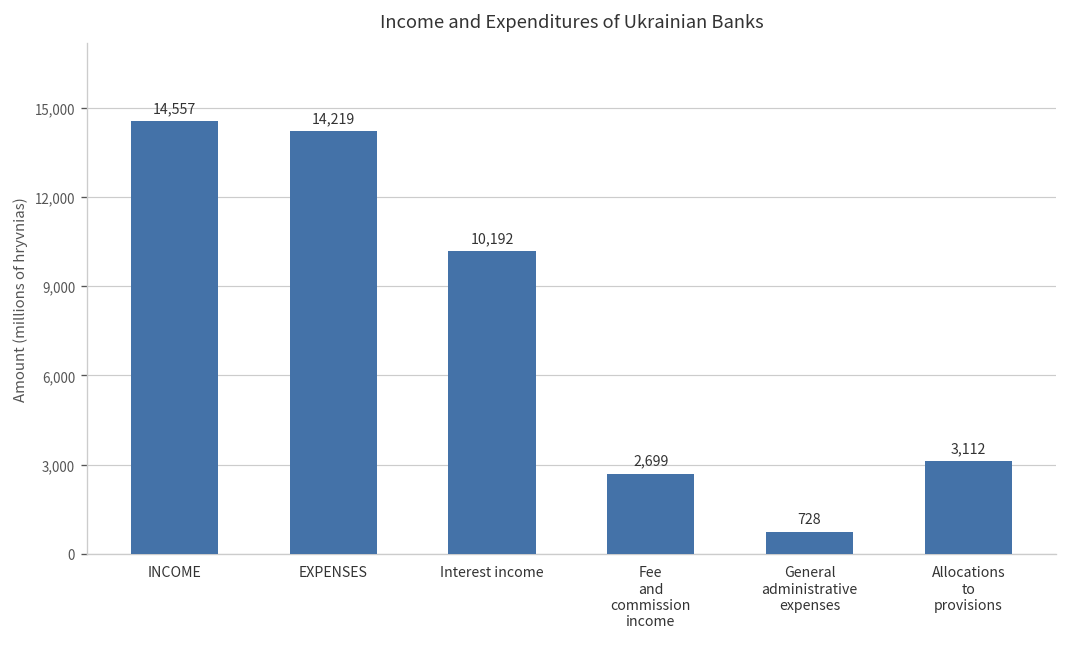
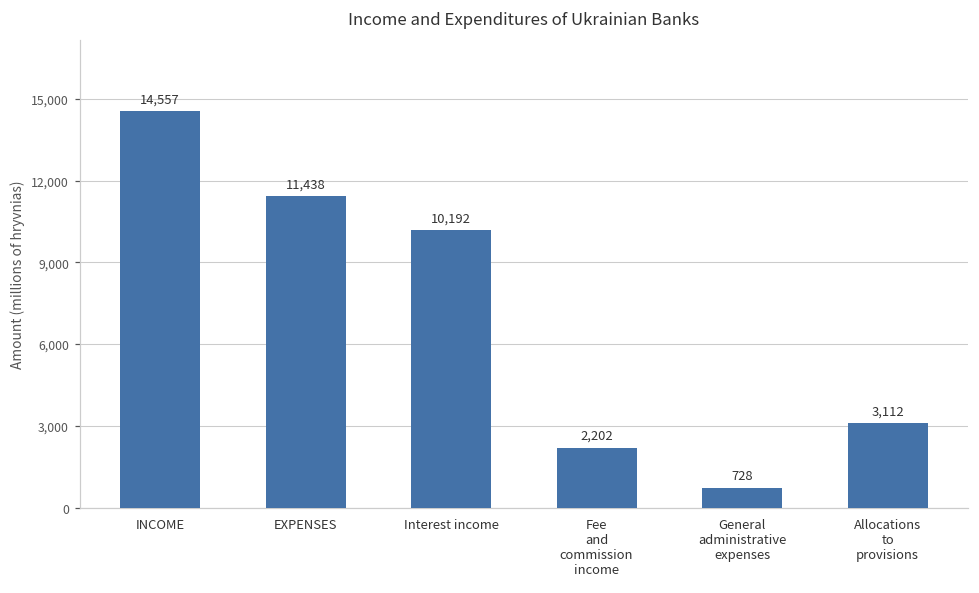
EXPENSES: 14,219 -> 11,438
Fee and commission income: 2,699 -> 2,202
